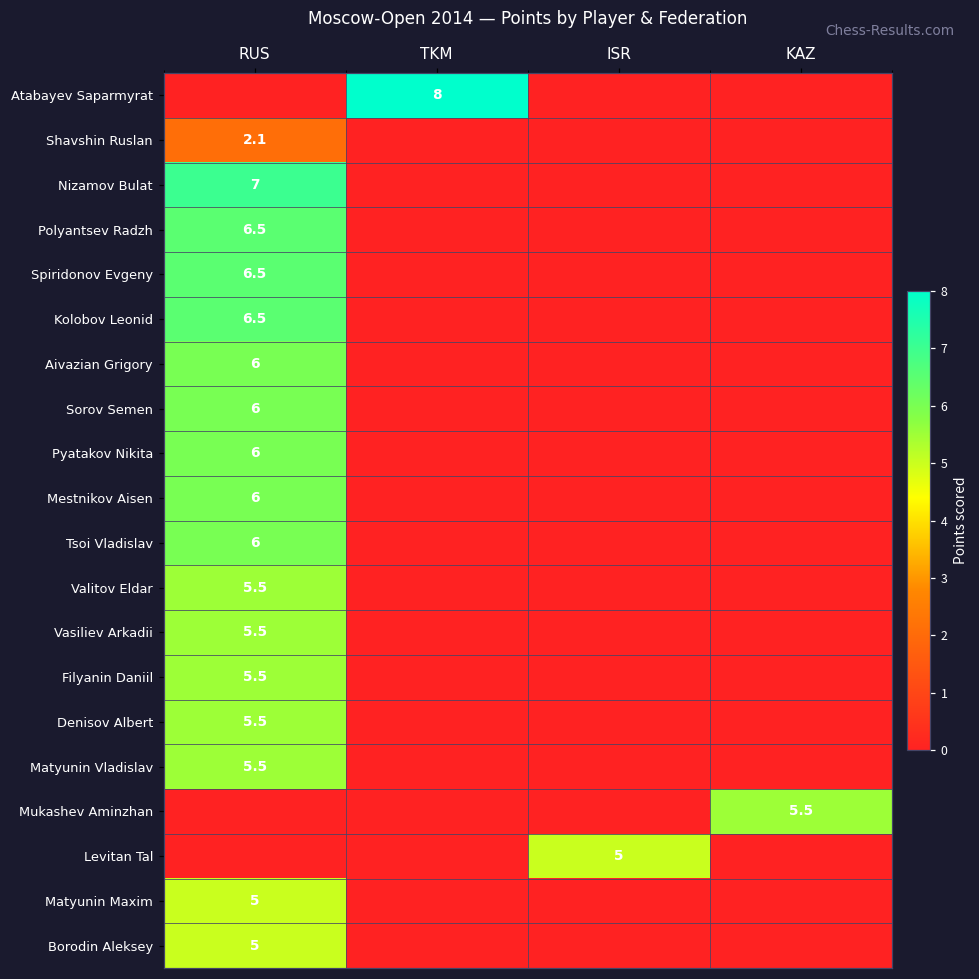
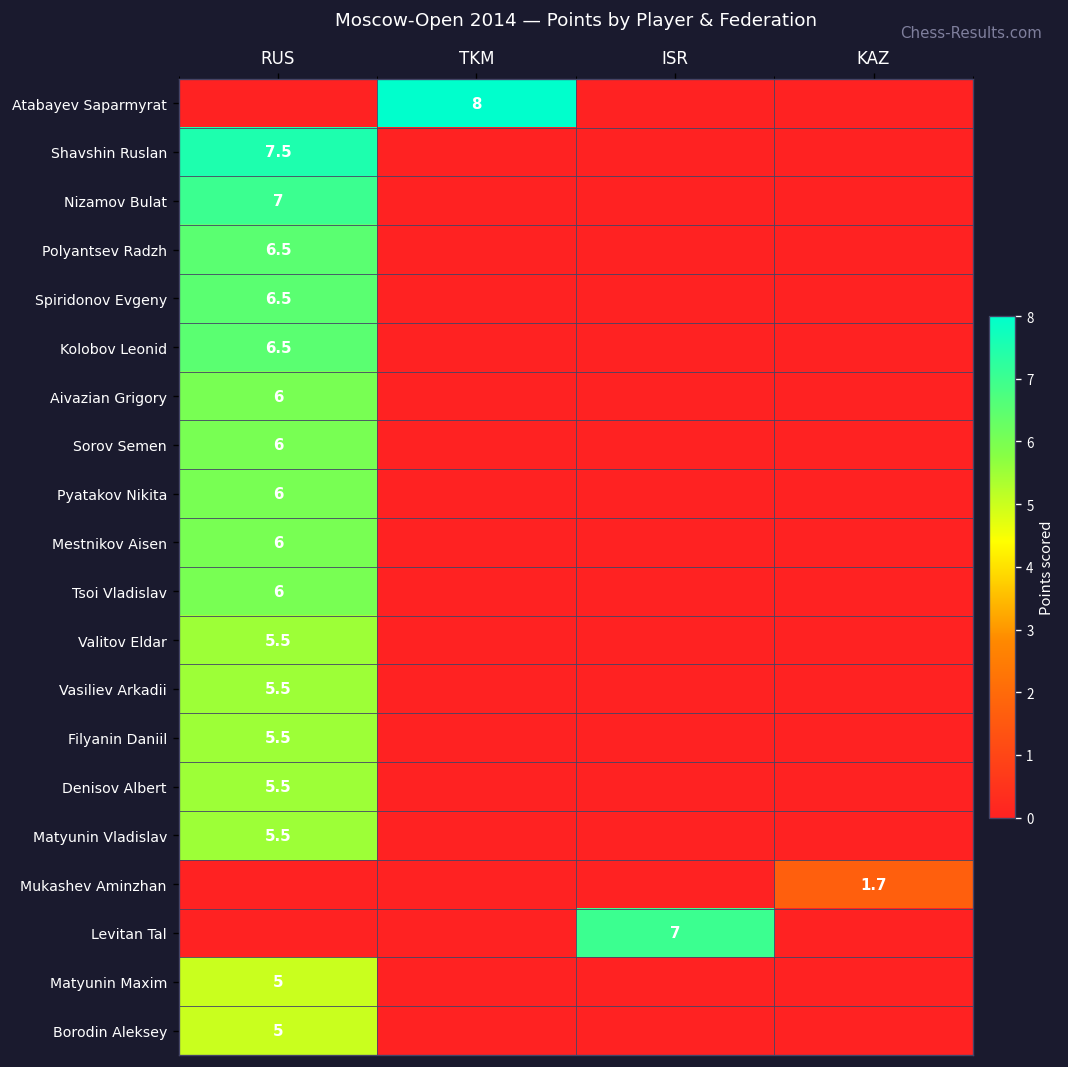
Shavshin Ruslan, RUS: 2.1 -> 7.5
Mukashev Aminzhan, KAZ: 5.5 -> 1.7
Levitan Tal, ISR: 5 -> 7
